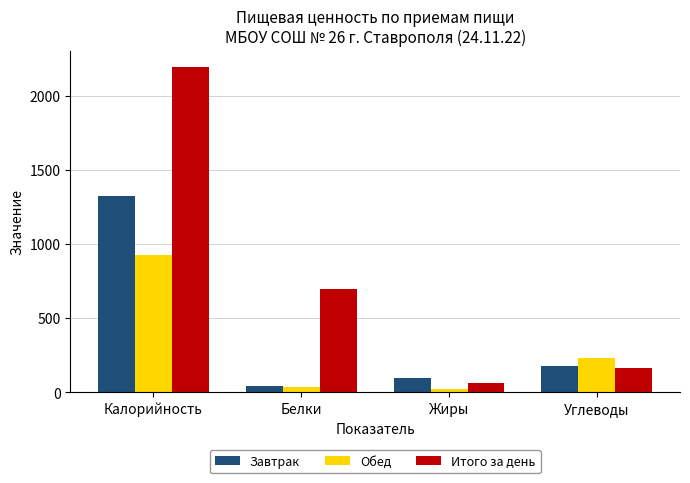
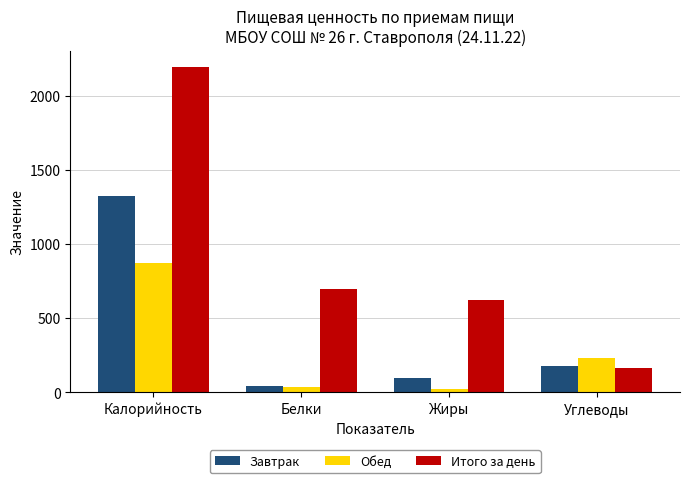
Обед, Калорийность: 930 -> 870
Итого за день, Жиры: 70 -> 630
